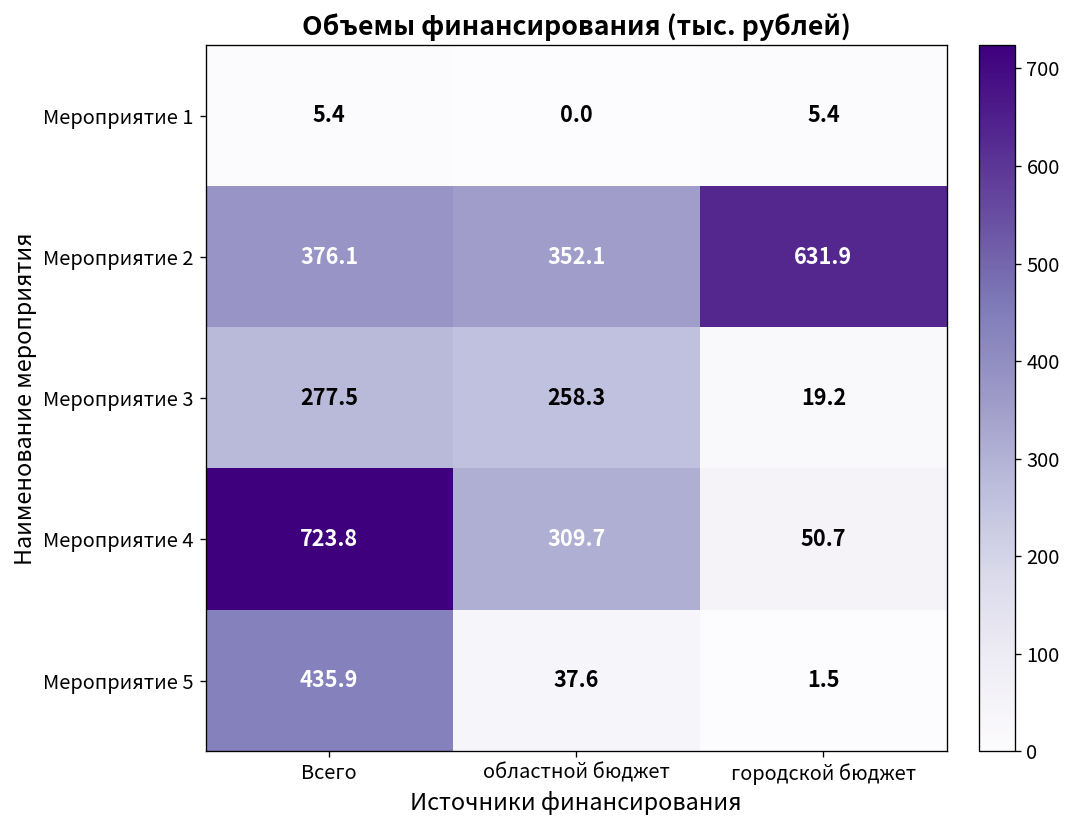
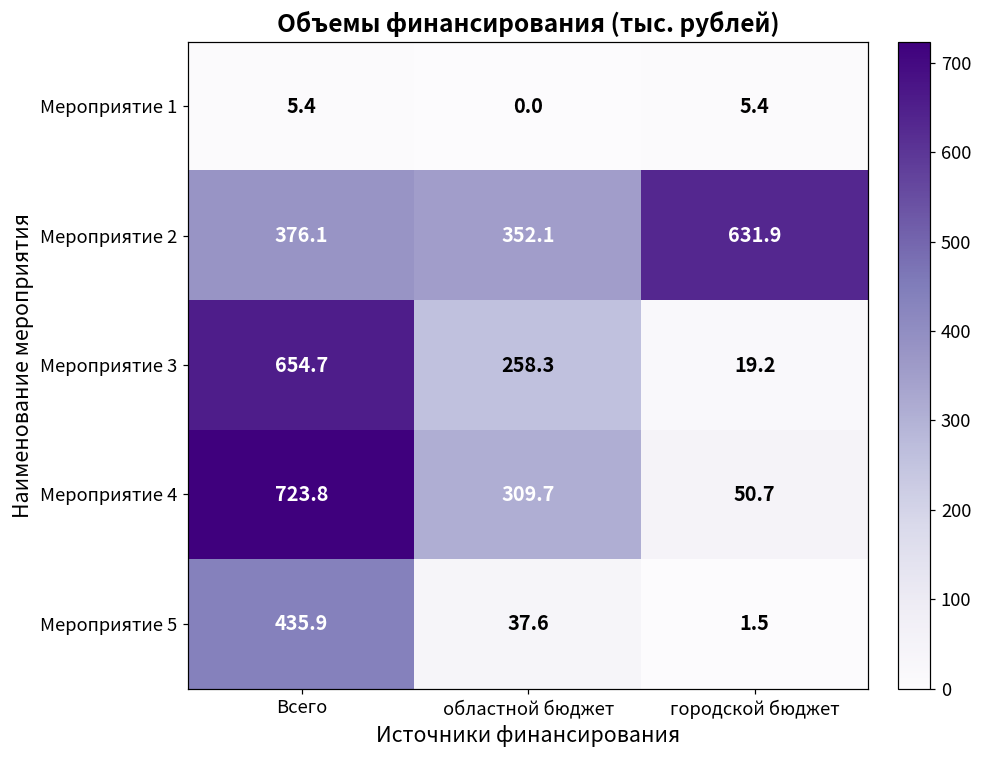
Мероприятие 3, Всего: 277.5 -> 654.7
